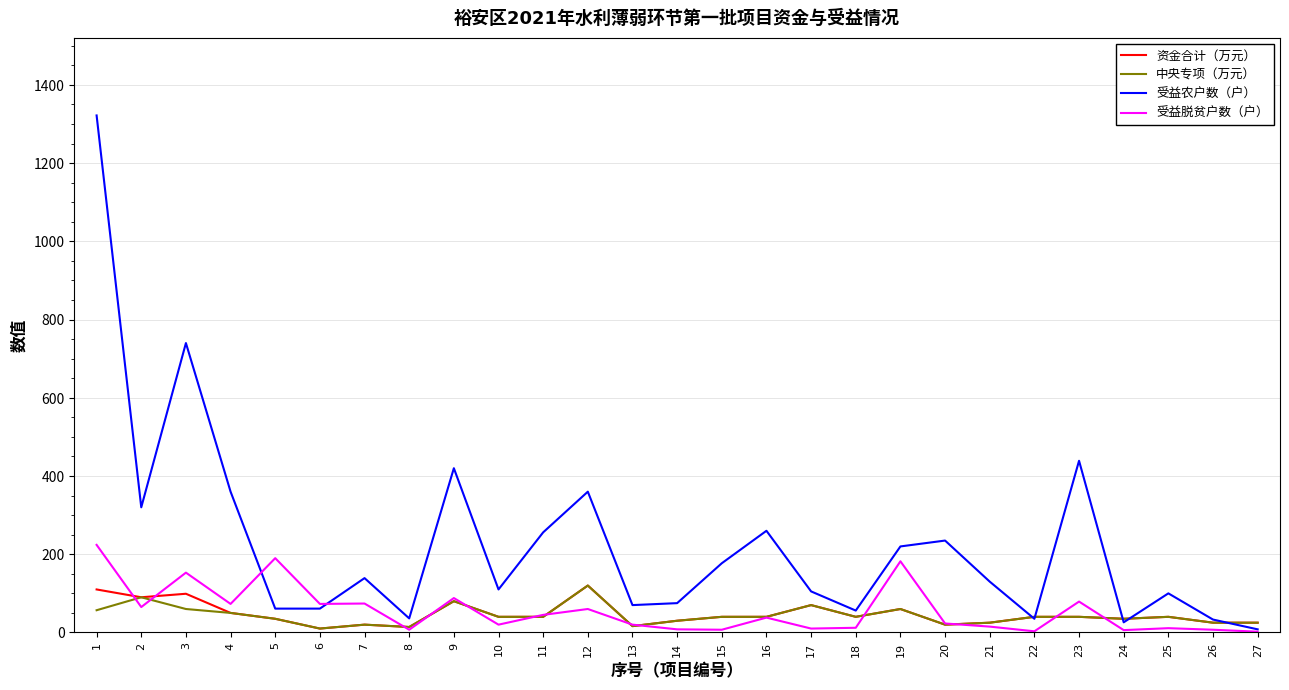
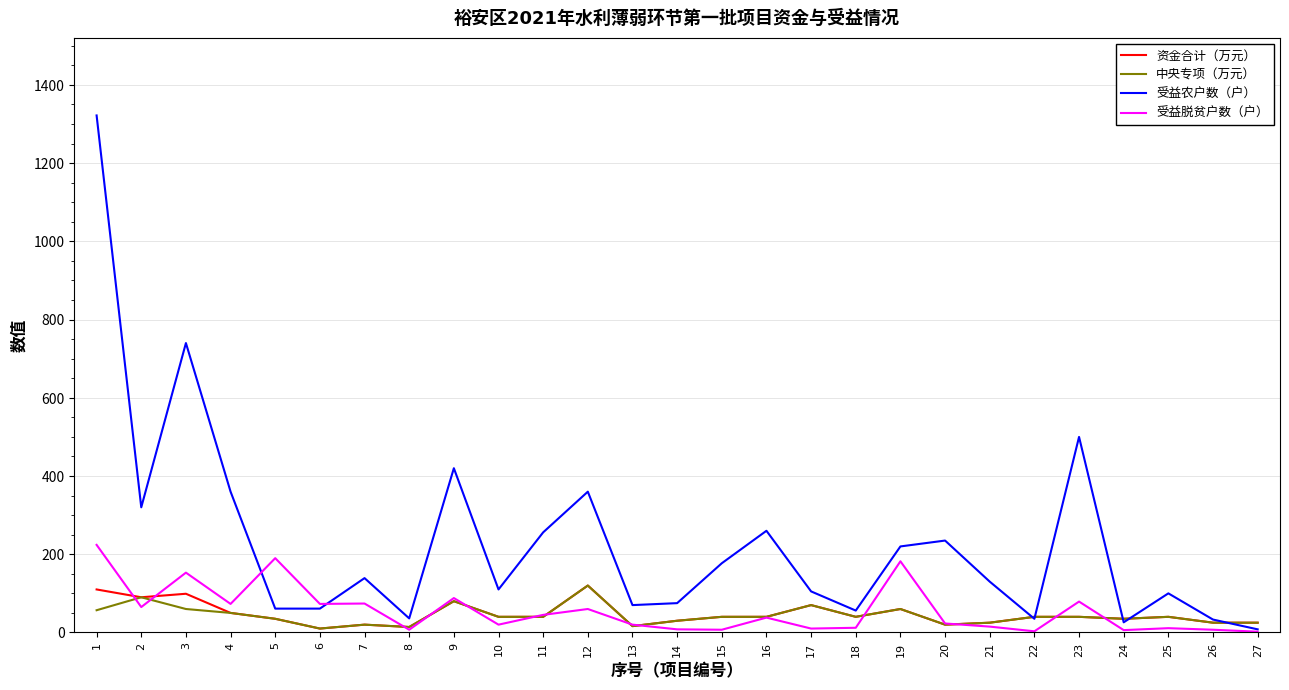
受益农户数（户）, 23: 440 -> 500
